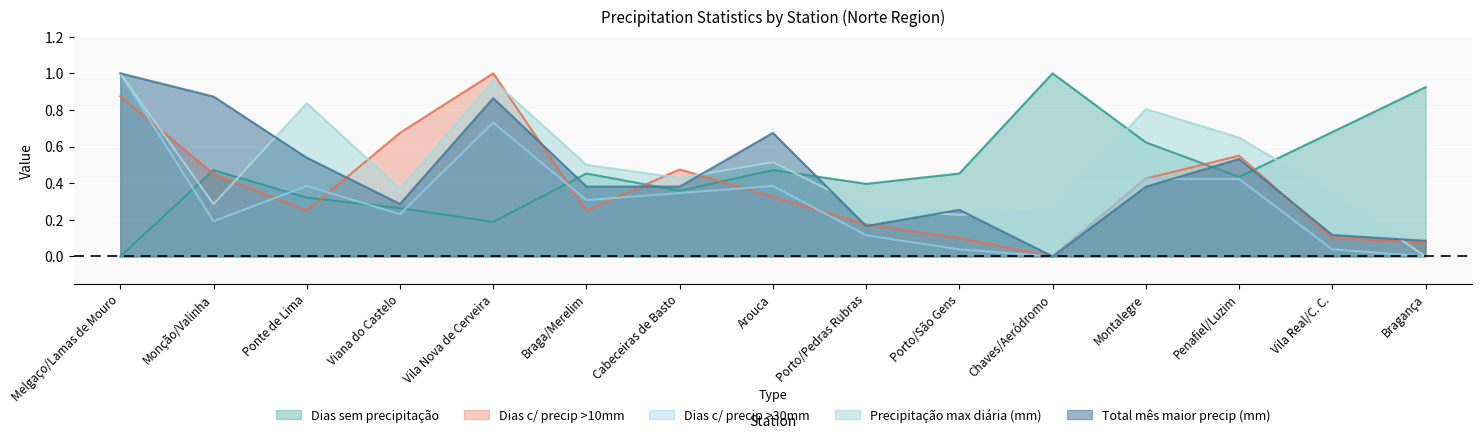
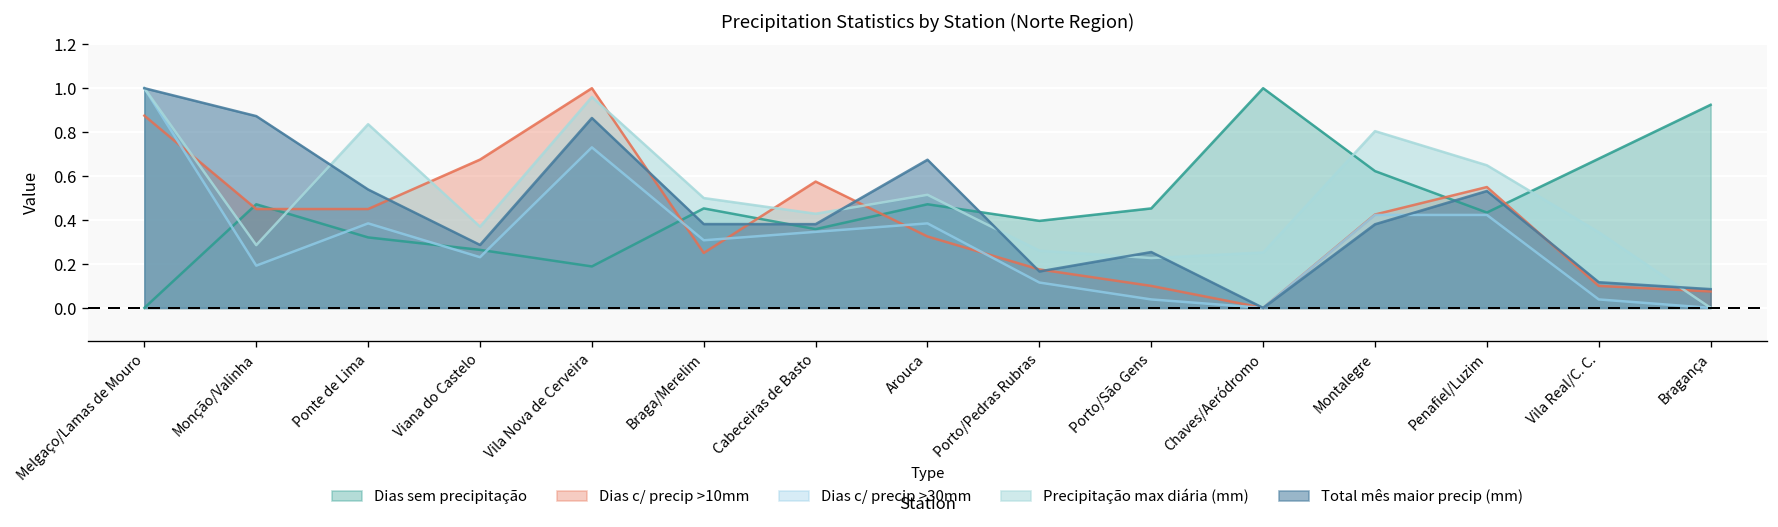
Dias c/ precip >10mm, Ponte de Lima: 0.25 -> 0.45
Dias c/ precip >10mm, Cabeceiras de Basto: 0.48 -> 0.58
